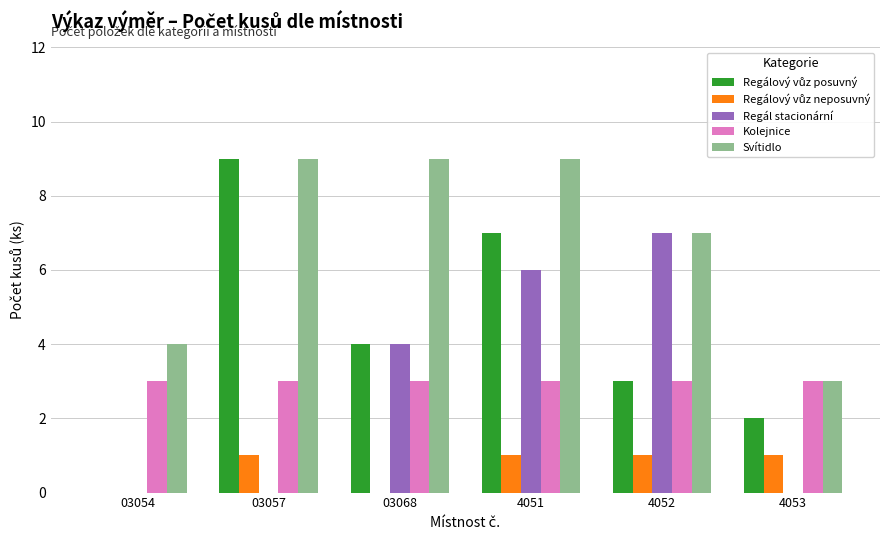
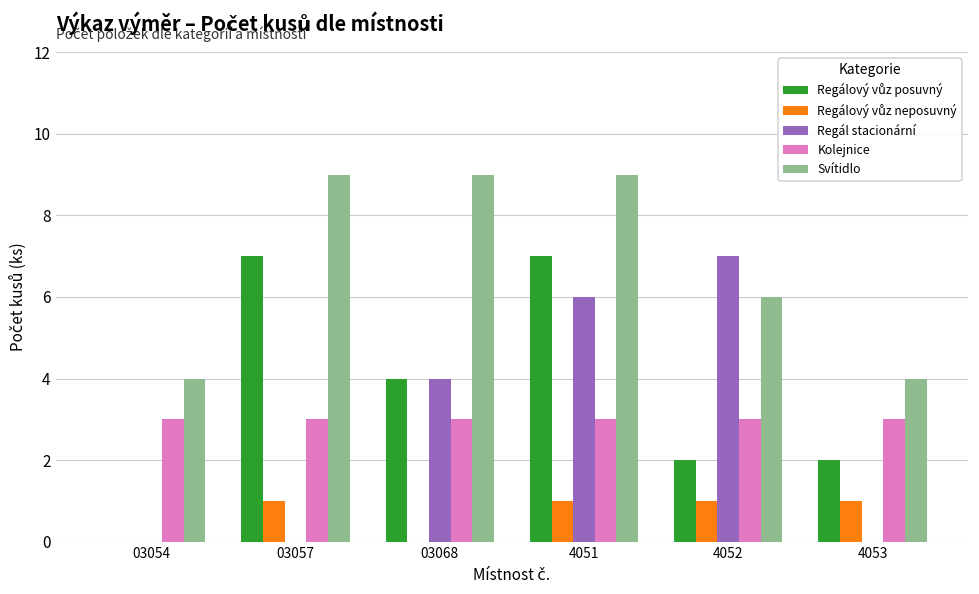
Regálový vůz posuvný, 03057: 9 -> 7
Regálový vůz posuvný, 4052: 3 -> 2
Svítidlo, 4052: 7 -> 6
Svítidlo, 4053: 3 -> 4
